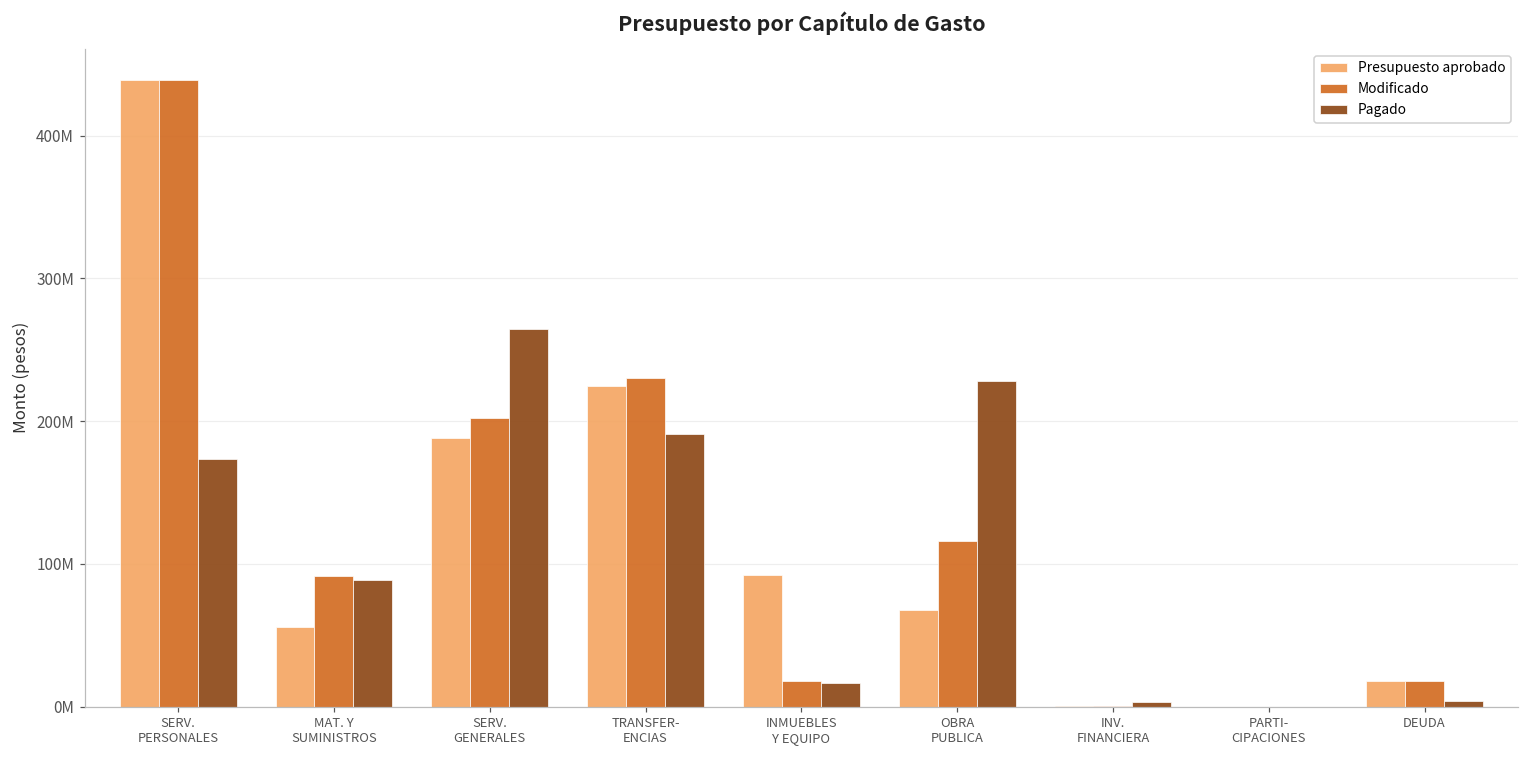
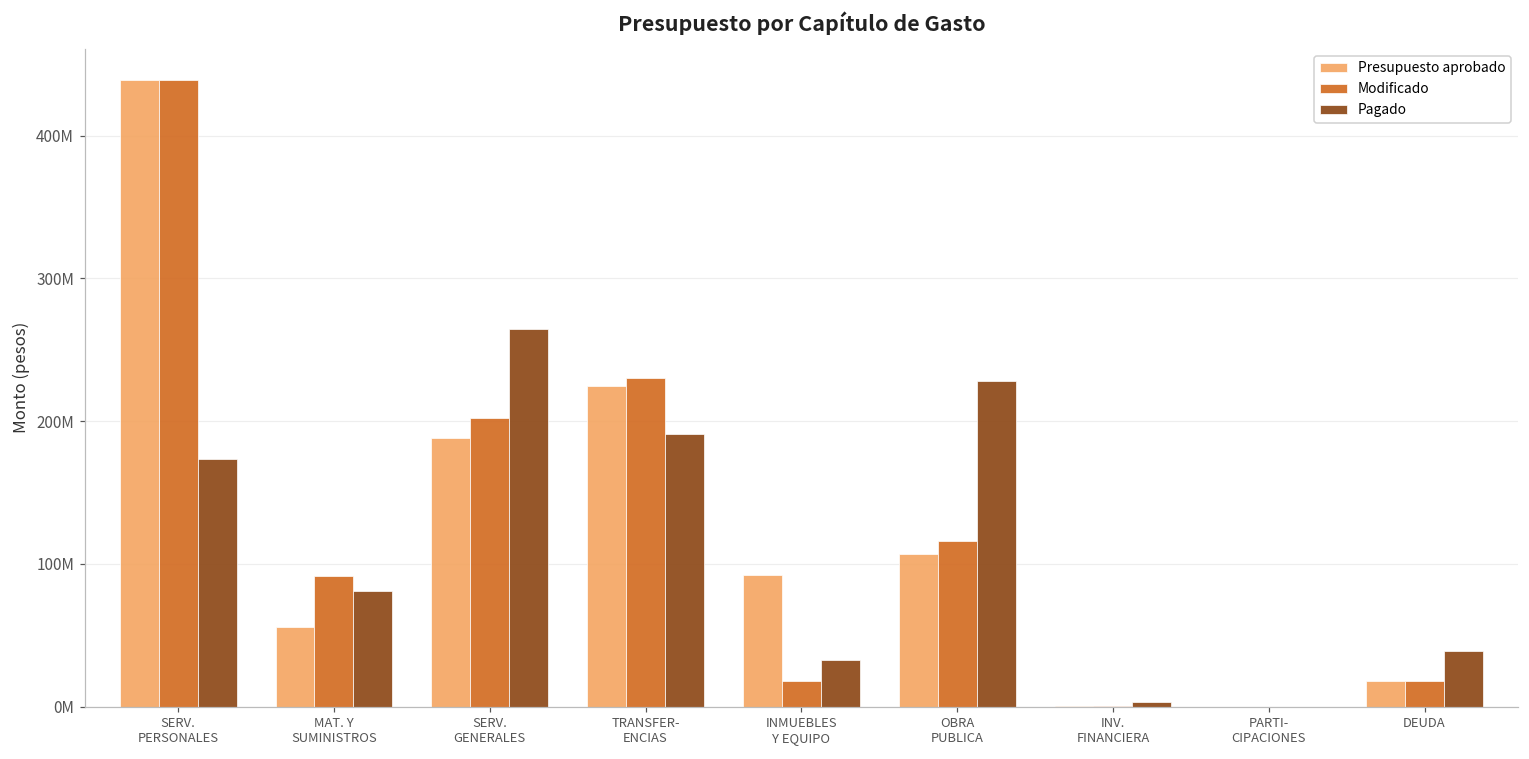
Pagado, MAT. Y SUMINISTROS: 89000000 -> 81000000
Pagado, INMUEBLES Y EQUIPO: 17000000 -> 33000000
Presupuesto aprobado, OBRA PUBLICA: 68000000 -> 107000000
Pagado, DEUDA: 4000000 -> 39000000
